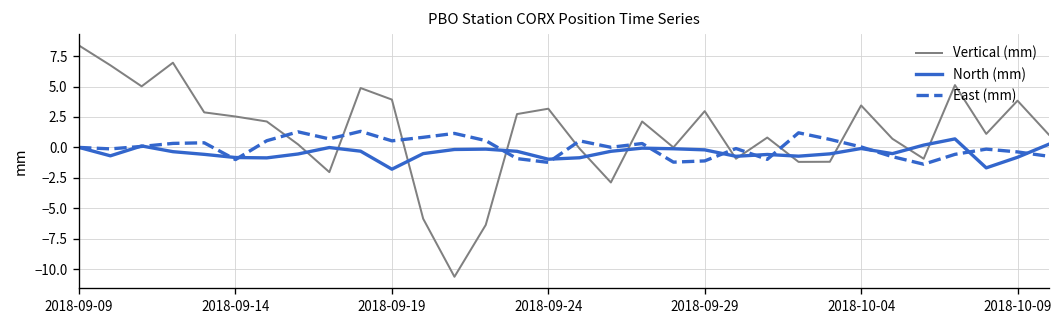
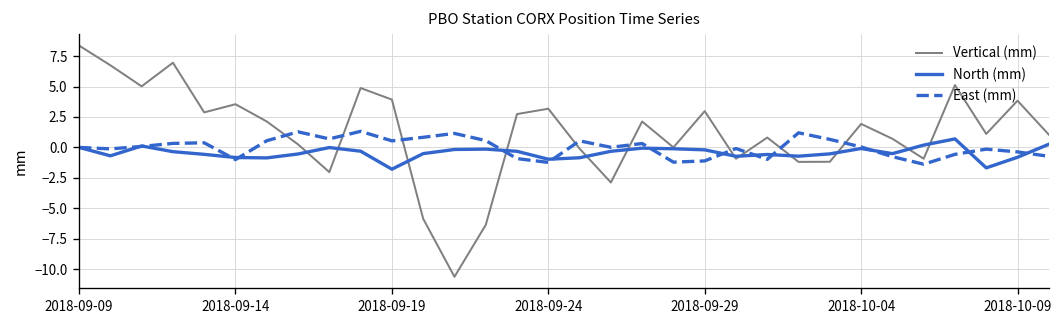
Vertical (mm), 2018-09-14: 2.5 -> 3.6
Vertical (mm), 2018-10-04: 3.5 -> 1.9
